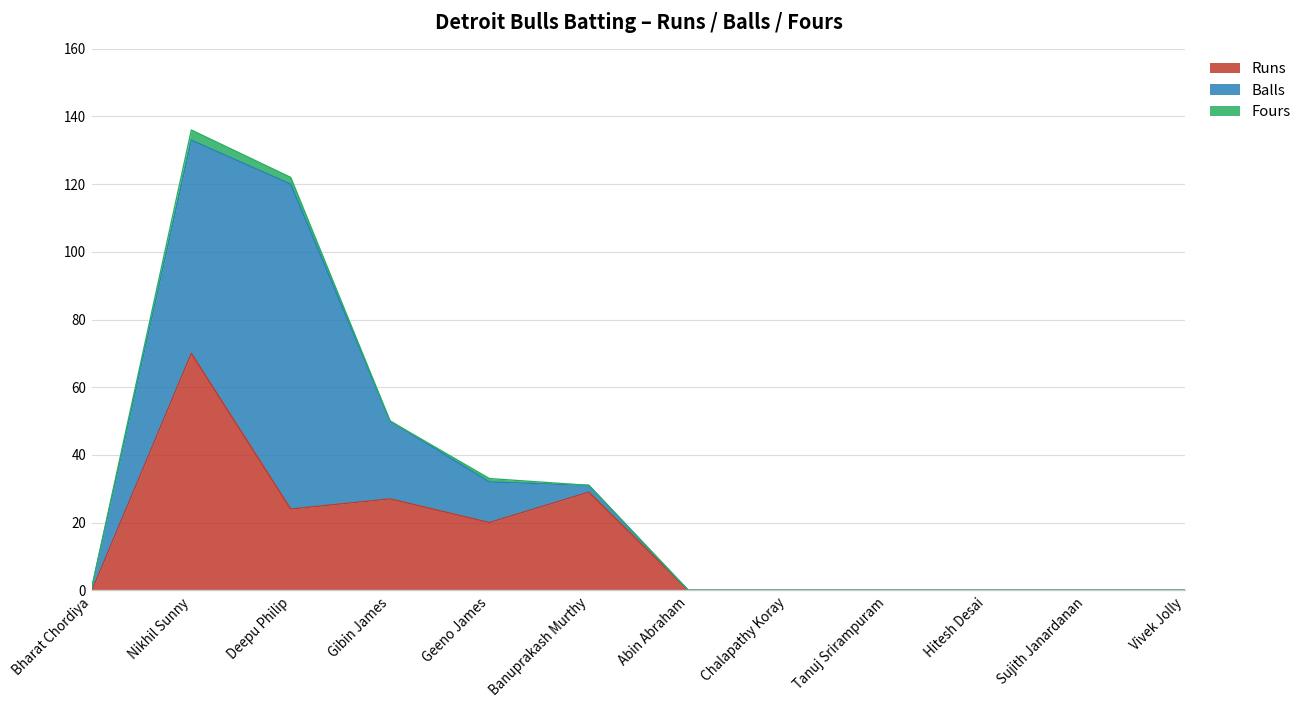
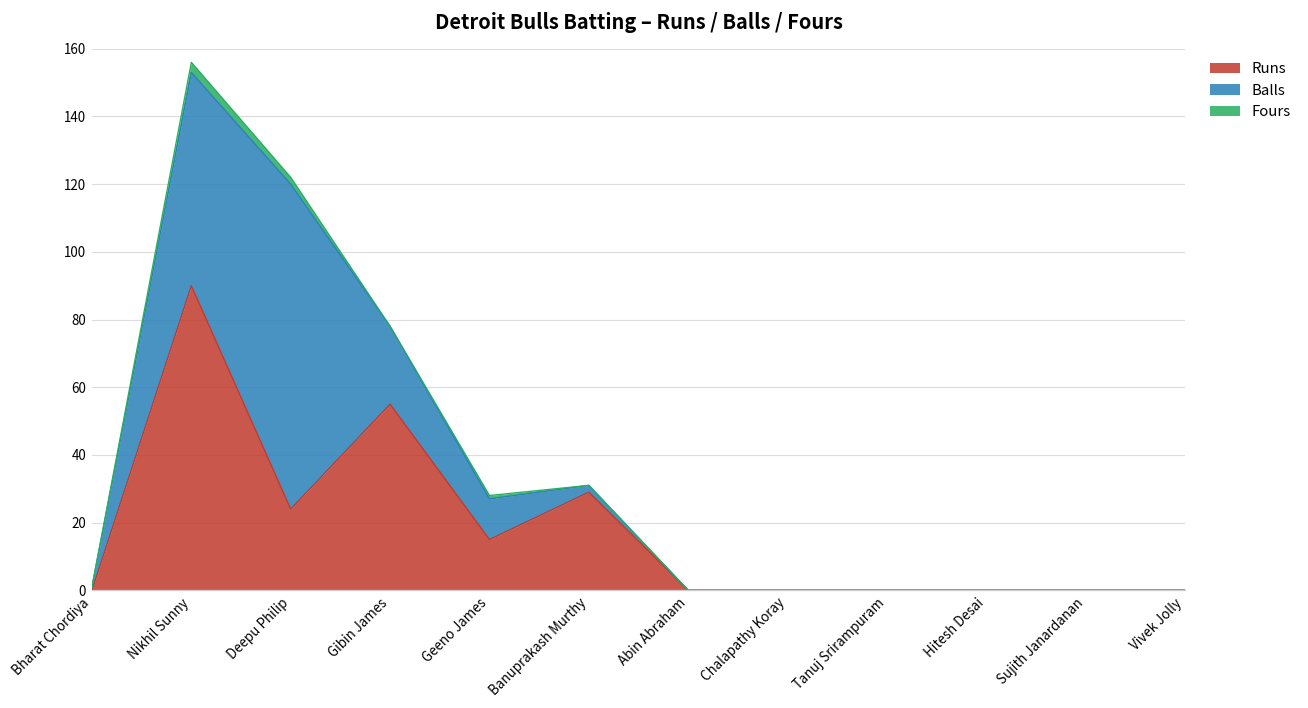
Runs, Nikhil Sunny: 70 -> 90
Runs, Gibin James: 27 -> 55
Runs, Geeno James: 20 -> 15
